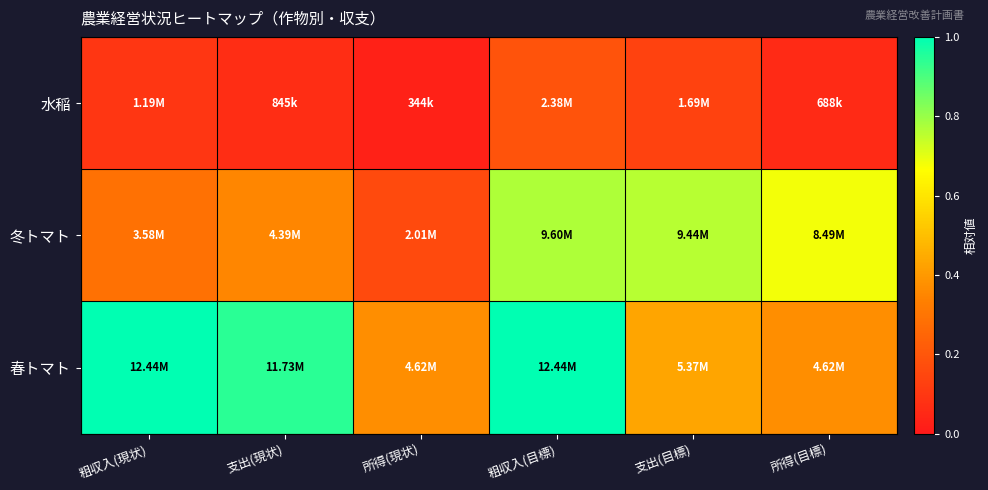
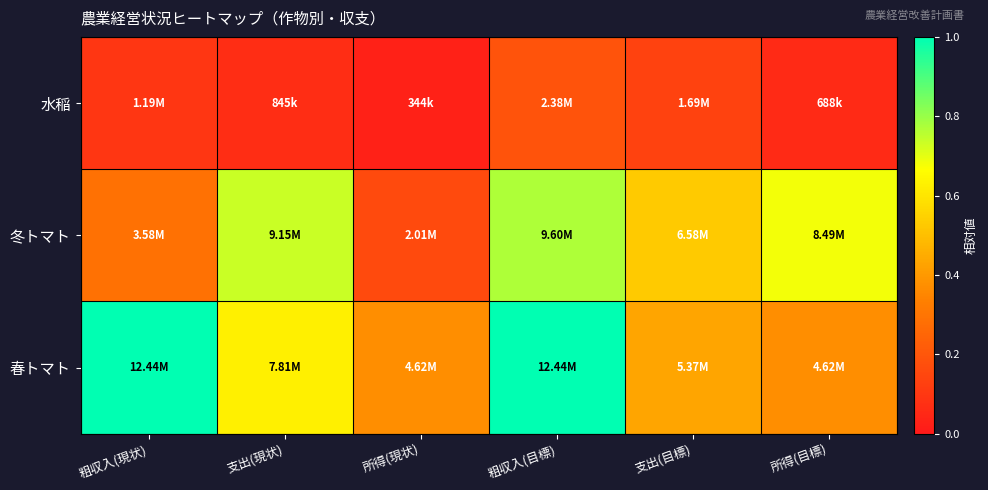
冬トマト, 支出(現状): 4.39M -> 9.15M
冬トマト, 支出(目標): 9.44M -> 6.58M
春トマト, 支出(現状): 11.73M -> 7.81M
